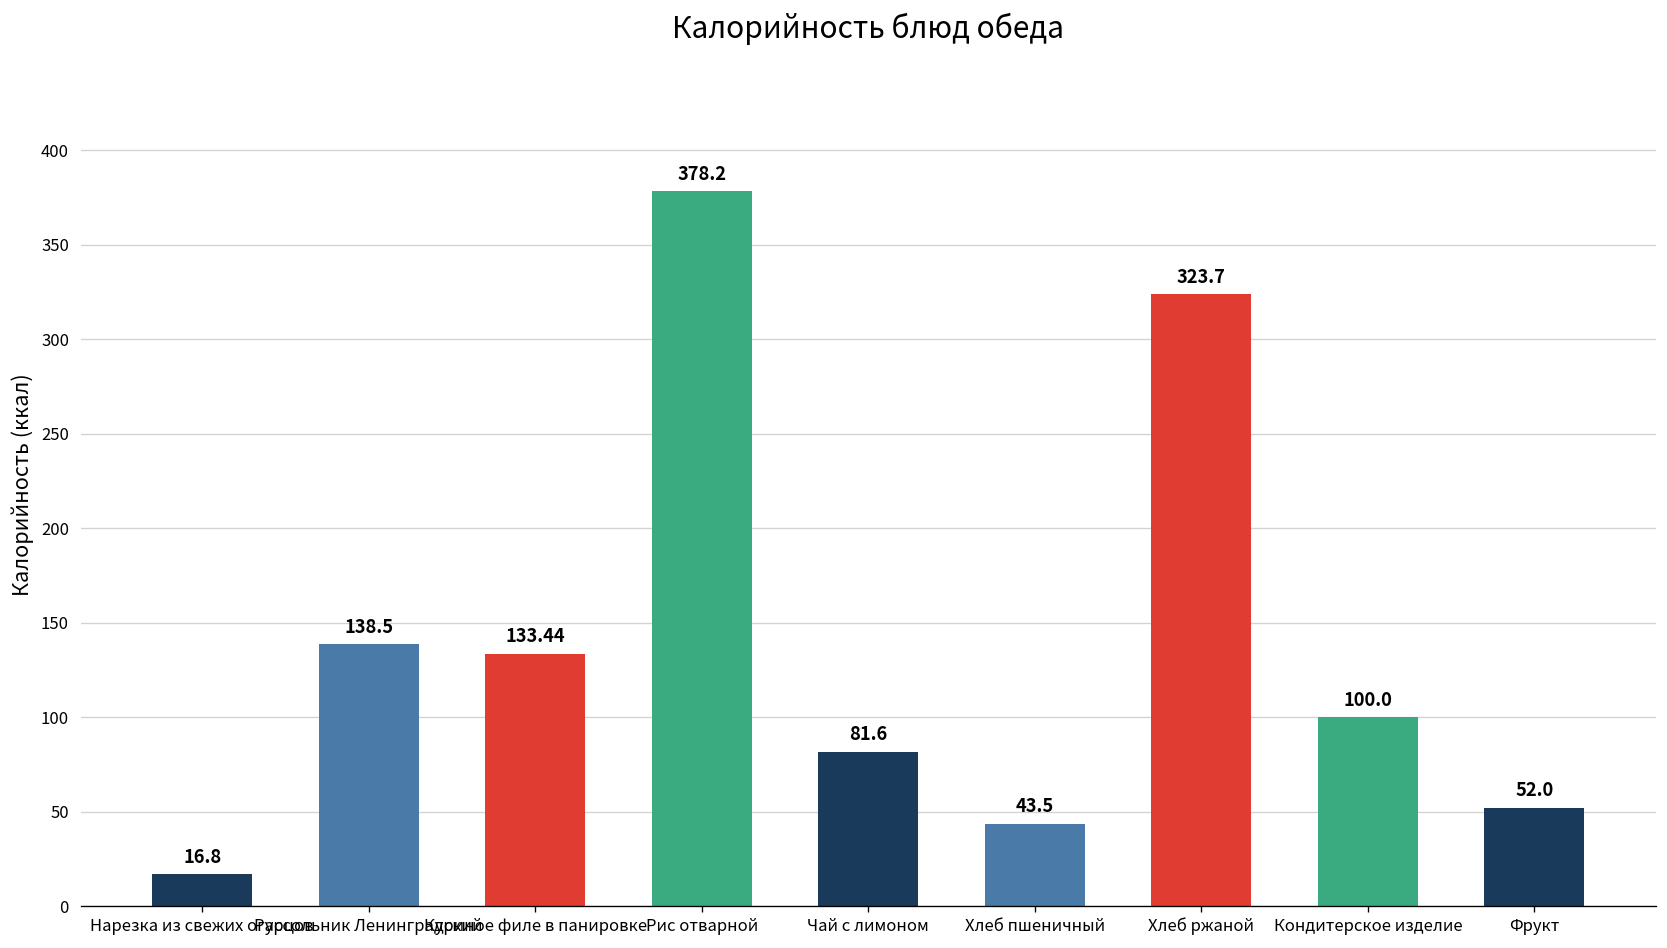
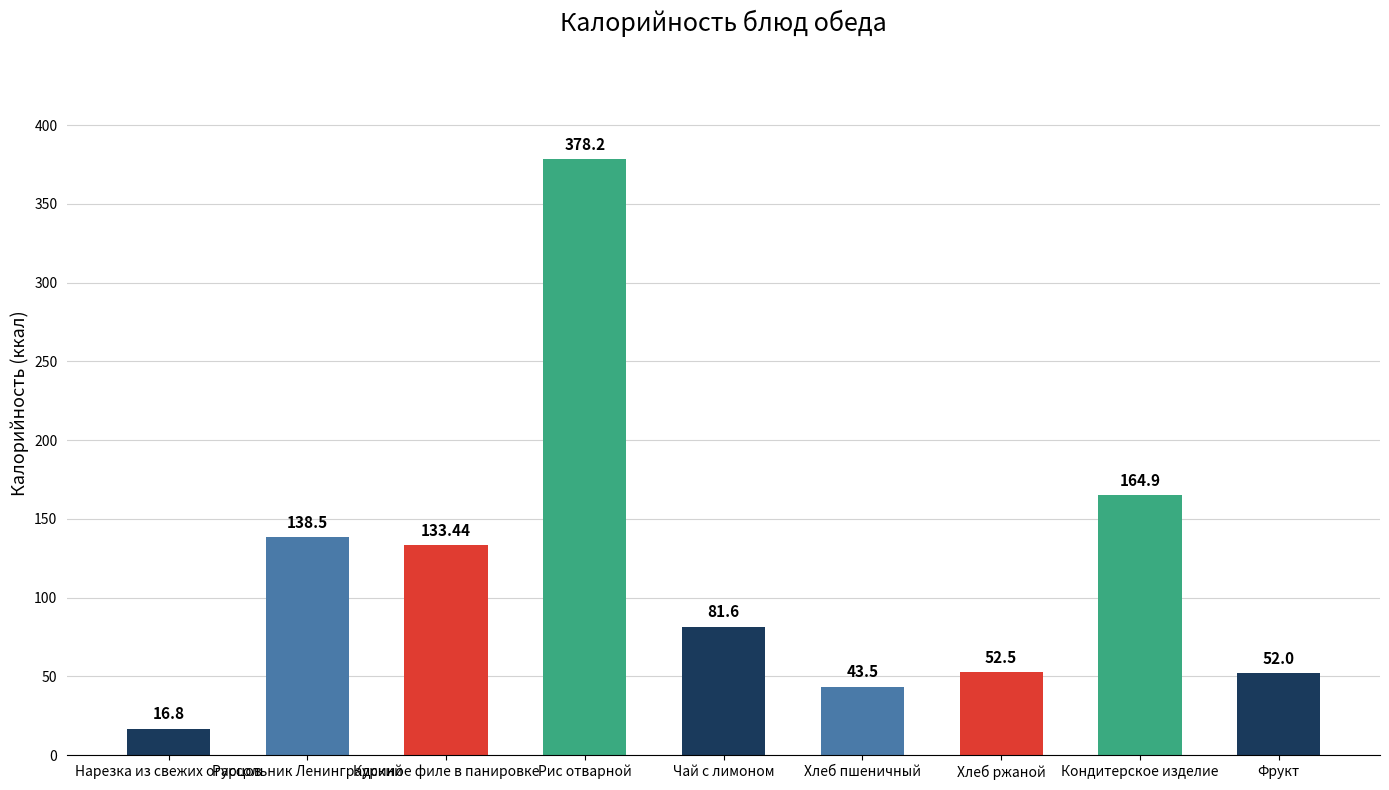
Хлеб ржаной: 323.7 -> 52.5
Кондитерское изделие: 100.0 -> 164.9
